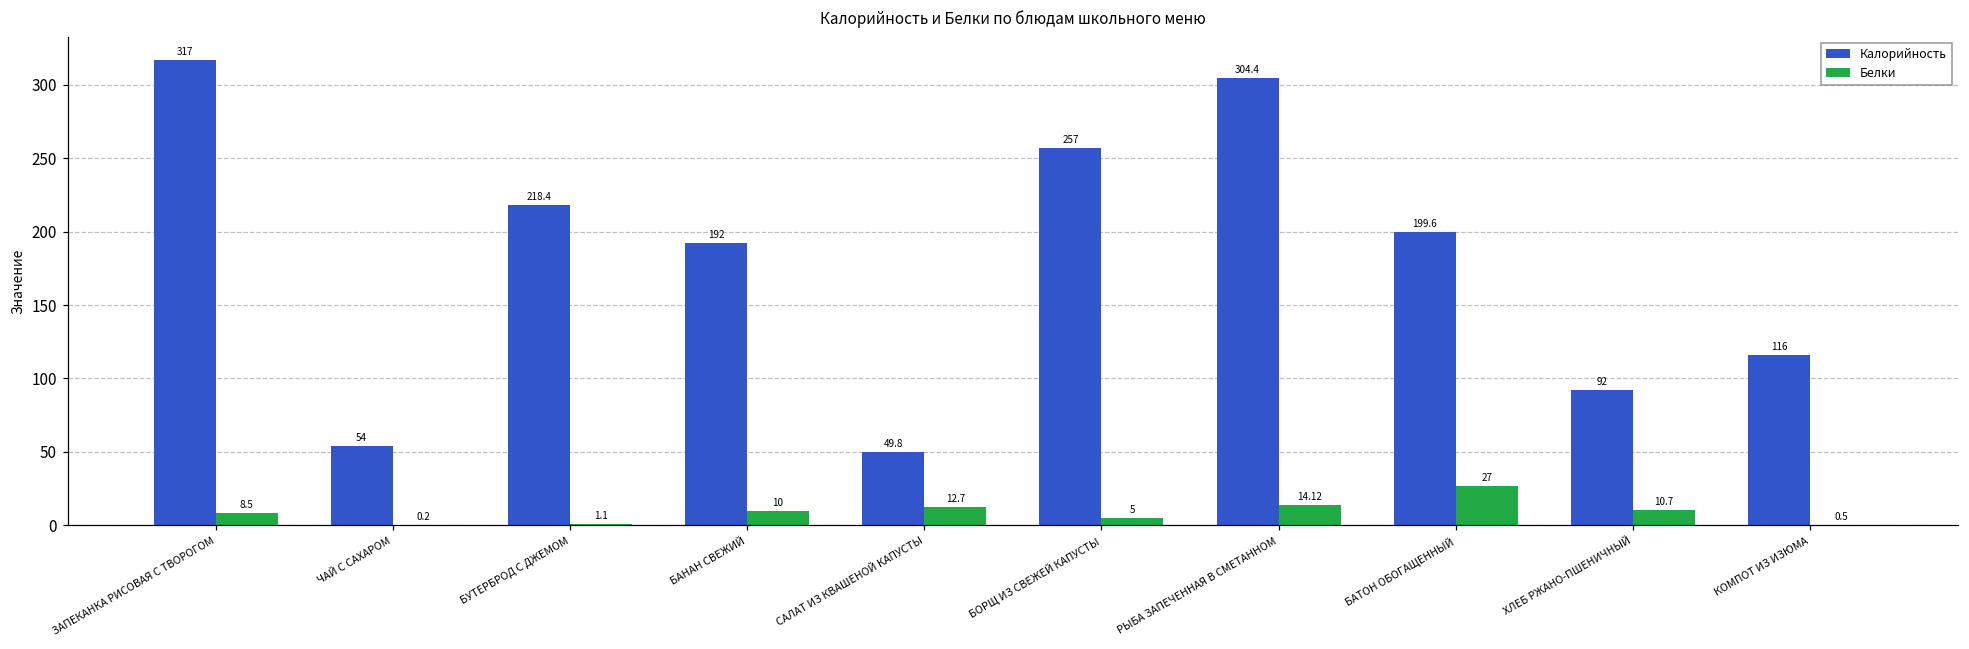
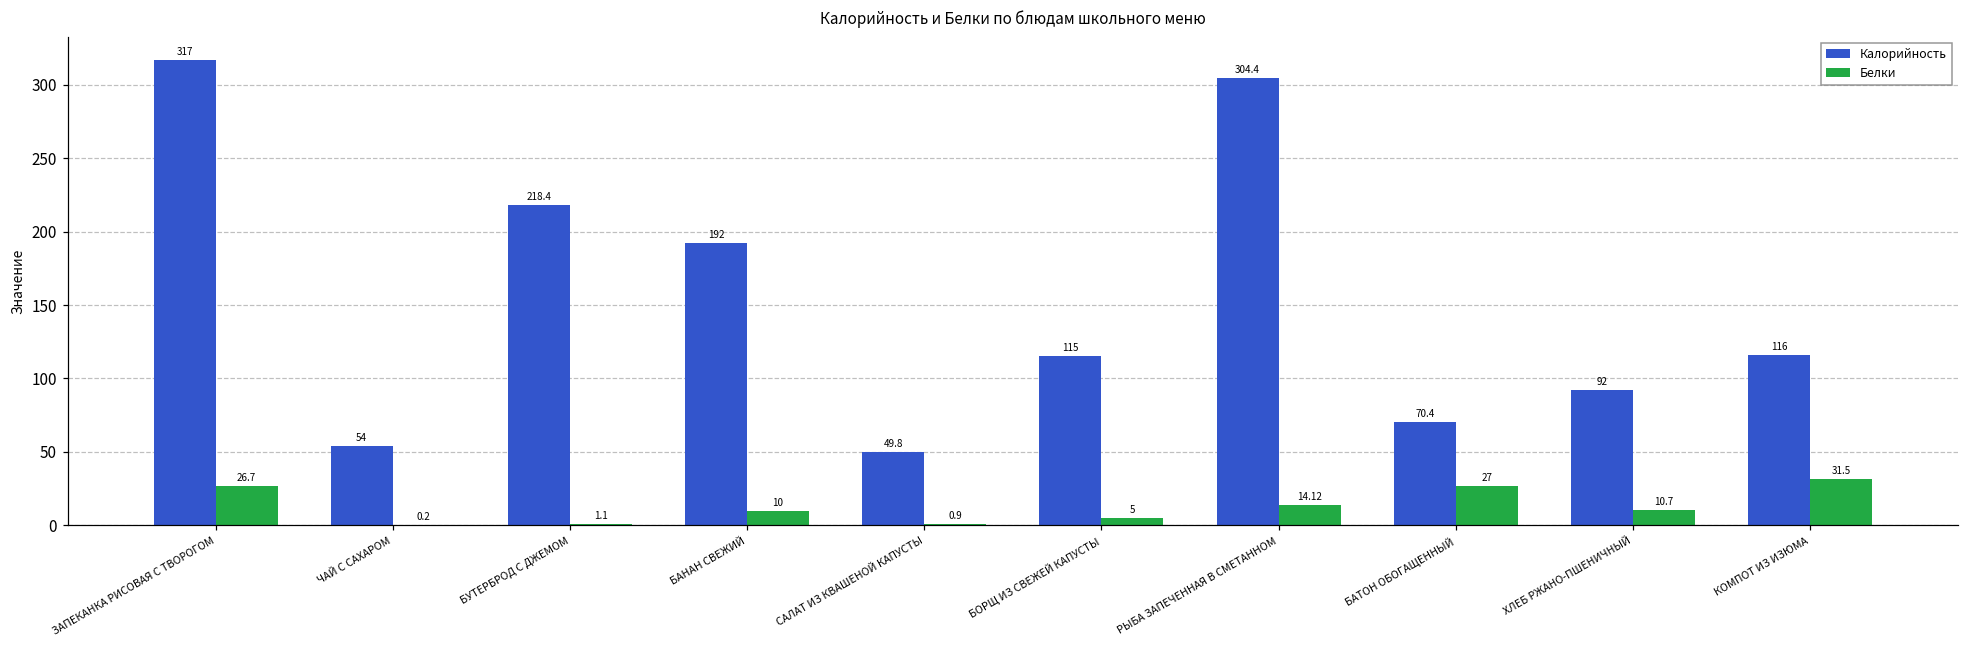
Белки, ЗАПЕКАНКА РИСОВАЯ С ТВОРОГОМ: 8.5 -> 26.7
Белки, САЛАТ ИЗ КВАШЕНОЙ КАПУСТЫ: 12.7 -> 0.9
Калорийность, БОРЩ ИЗ СВЕЖЕЙ КАПУСТЫ: 257 -> 115
Калорийность, БАТОН ОБОГАЩЕННЫЙ: 199.6 -> 70.4
Белки, КОМПОТ ИЗ ИЗЮМА: 0.5 -> 31.5
